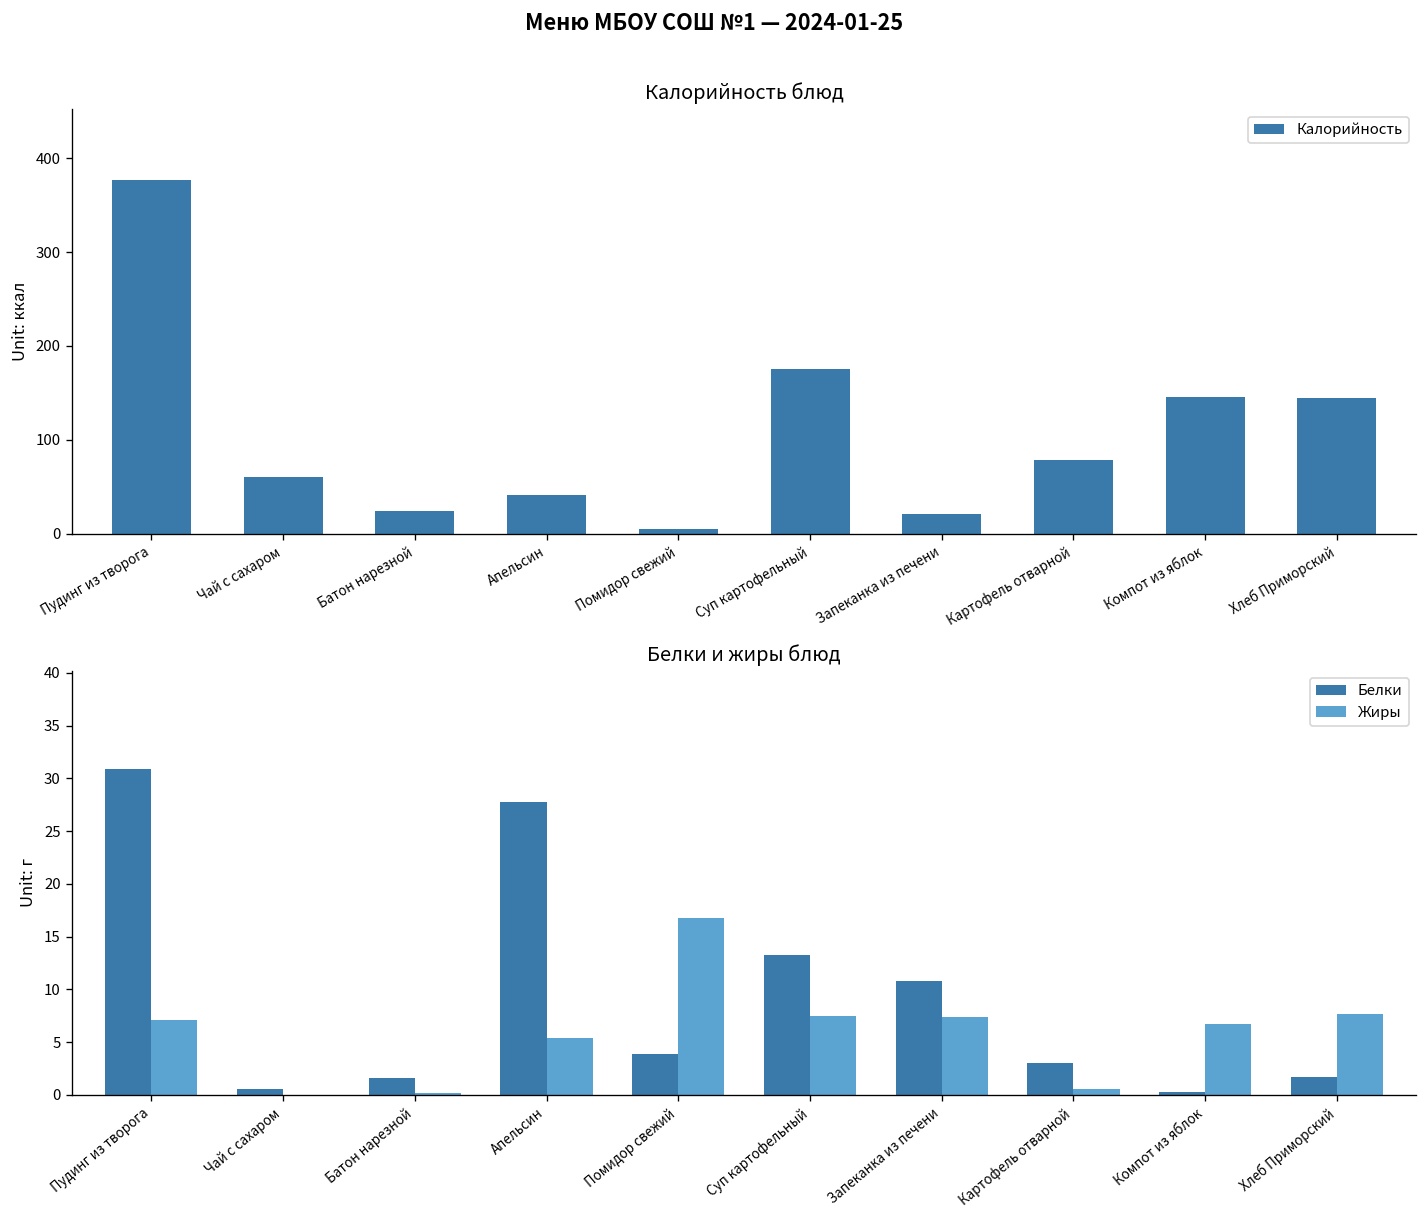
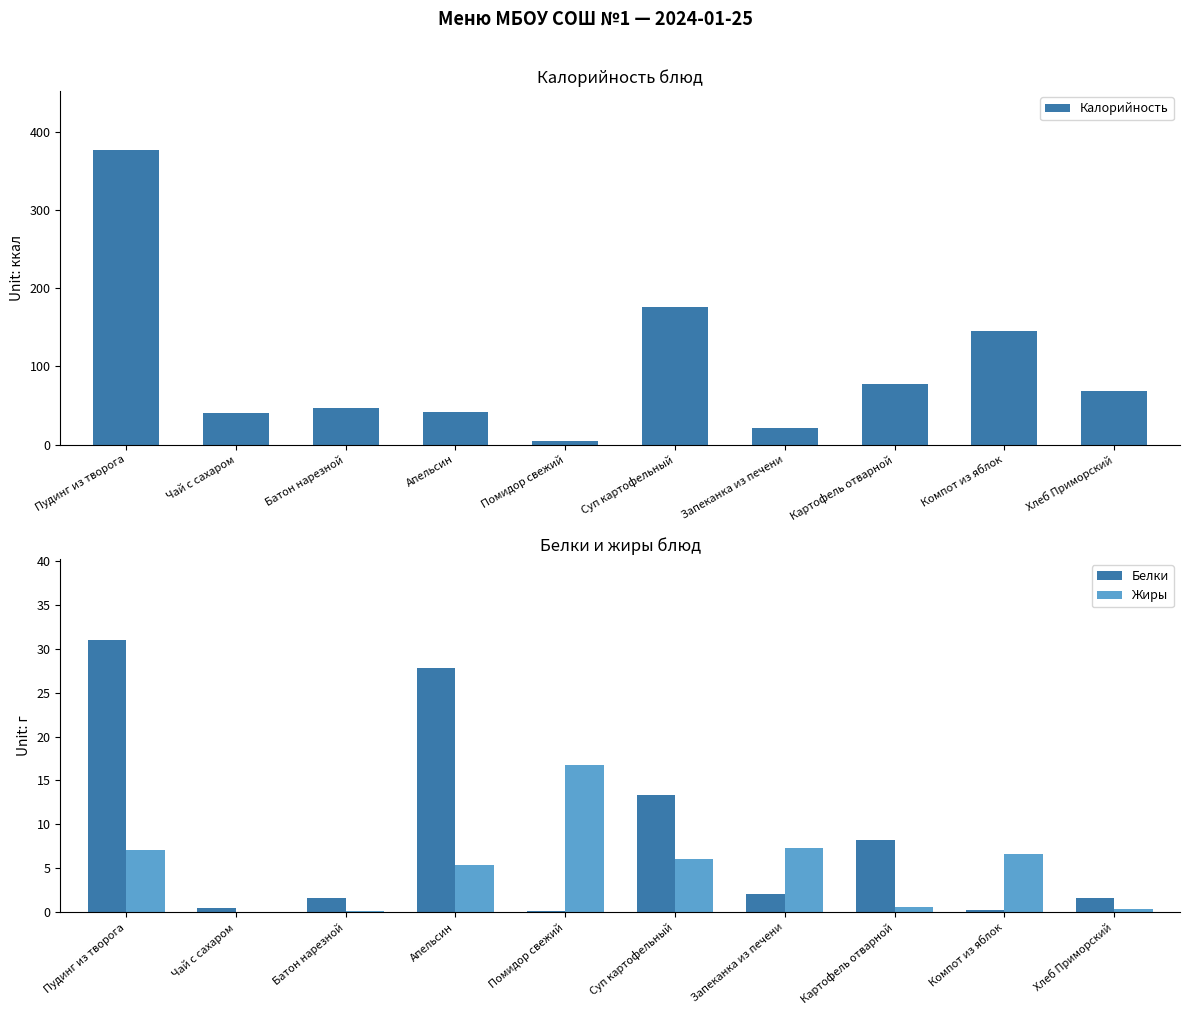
Калорийность блюд, Чай с сахаром: 60 -> 40
Калорийность блюд, Батон нарезной: 20 -> 50
Калорийность блюд, Хлеб Приморский: 140 -> 70
Белки и жиры блюд, Белки, Помидор свежий: 4 -> 0
Белки и жиры блюд, Жиры, Суп картофельный: 8 -> 6
Белки и жиры блюд, Белки, Запеканка из печени: 11 -> 2
Белки и жиры блюд, Белки, Картофель отварной: 3 -> 8
Белки и жиры блюд, Жиры, Хлеб Приморский: 8 -> 0
